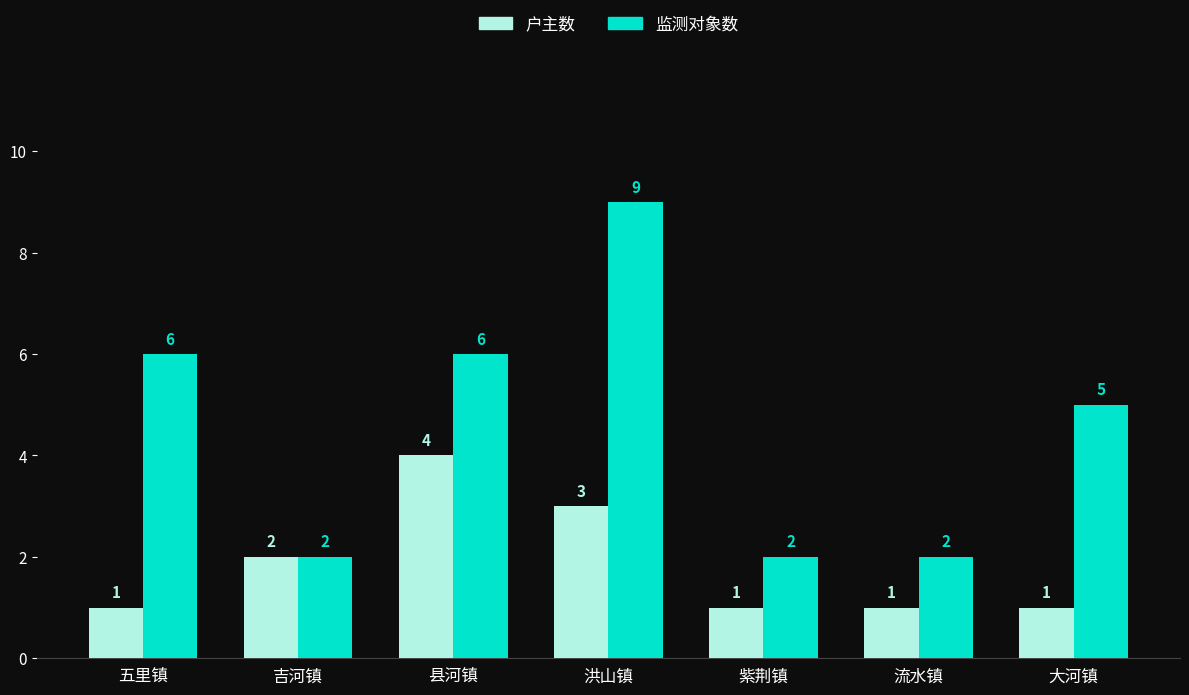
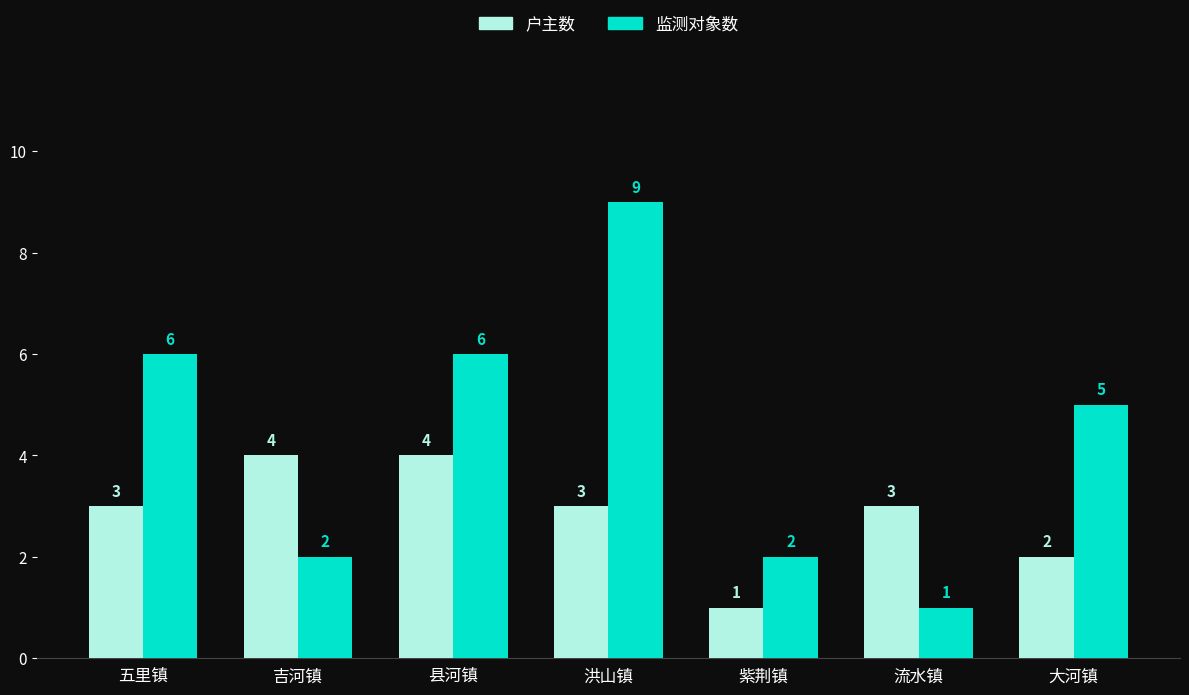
户主数, 五里镇: 1 -> 3
户主数, 吉河镇: 2 -> 4
户主数, 流水镇: 1 -> 3
监测对象数, 流水镇: 2 -> 1
户主数, 大河镇: 1 -> 2
